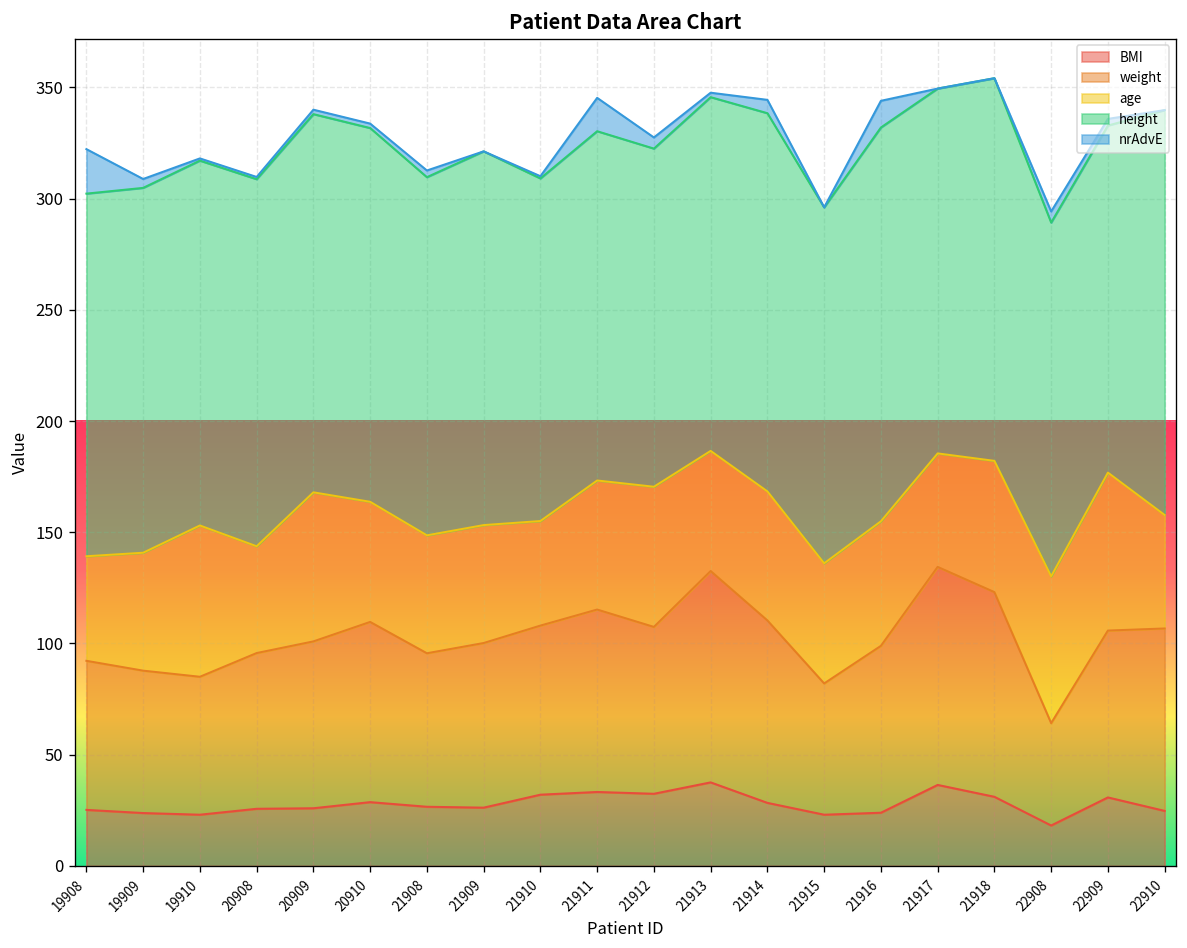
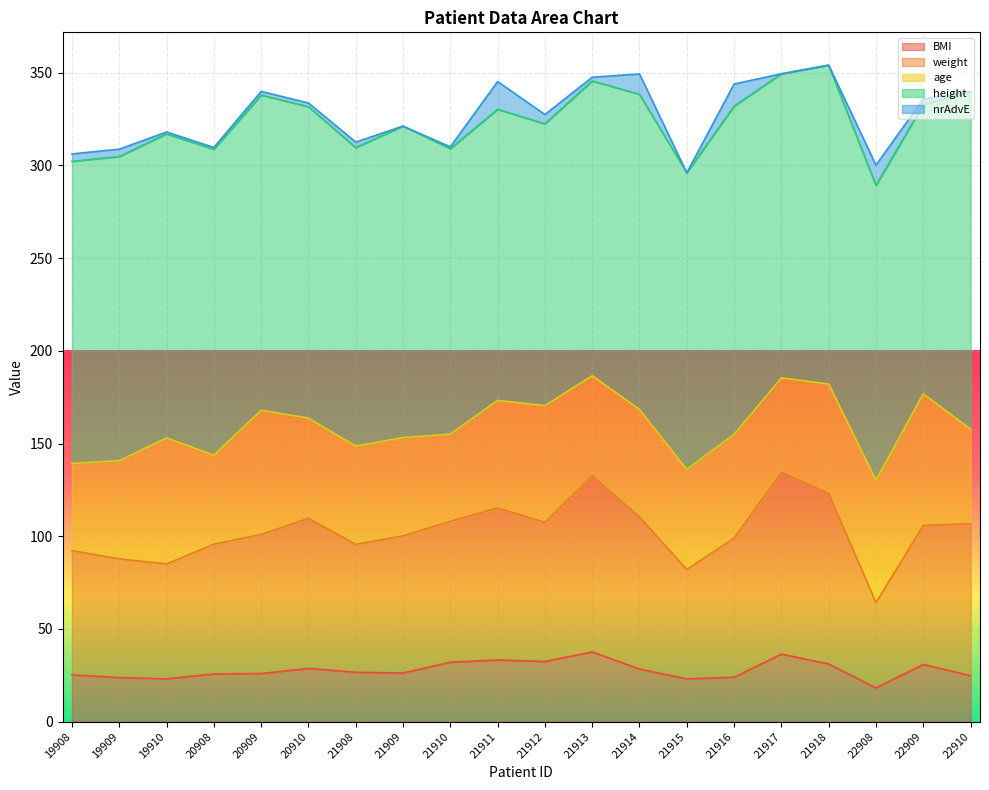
nrAdvE, 19908: 20 -> 4
nrAdvE, 21914: 6 -> 11
nrAdvE, 22908: 5 -> 11
